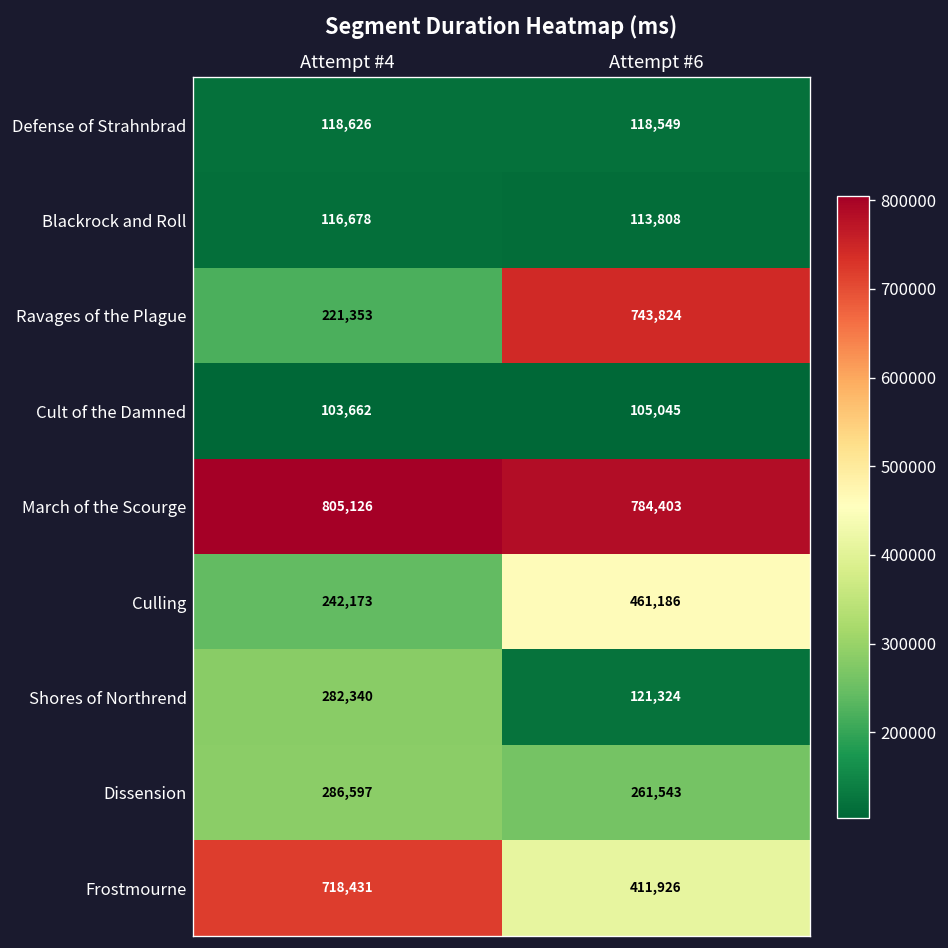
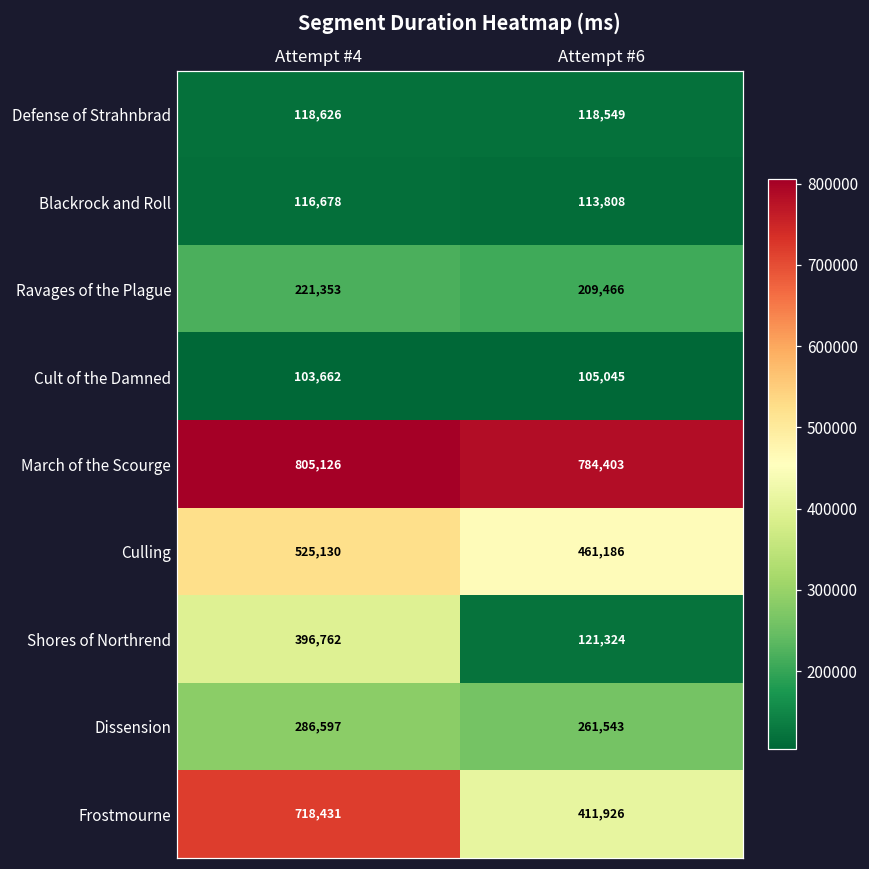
Ravages of the Plague, Attempt #6: 743,824 -> 209,466
Culling, Attempt #4: 242,173 -> 525,130
Shores of Northrend, Attempt #4: 282,340 -> 396,762
